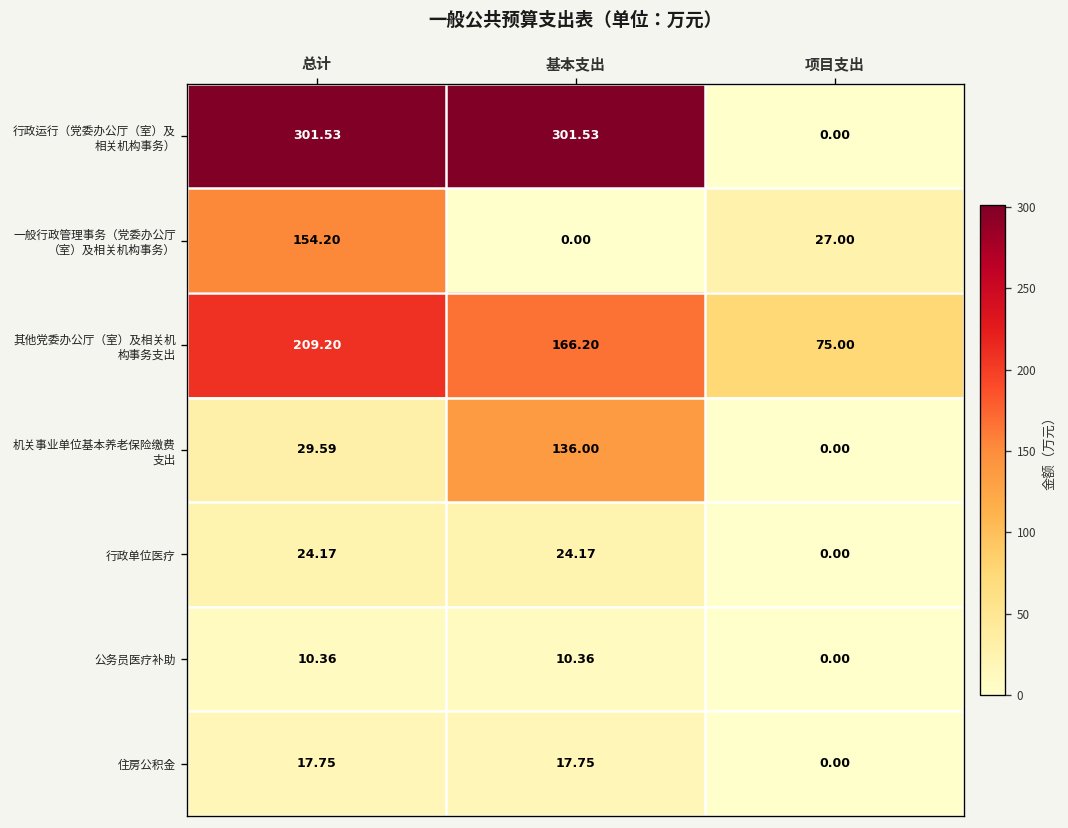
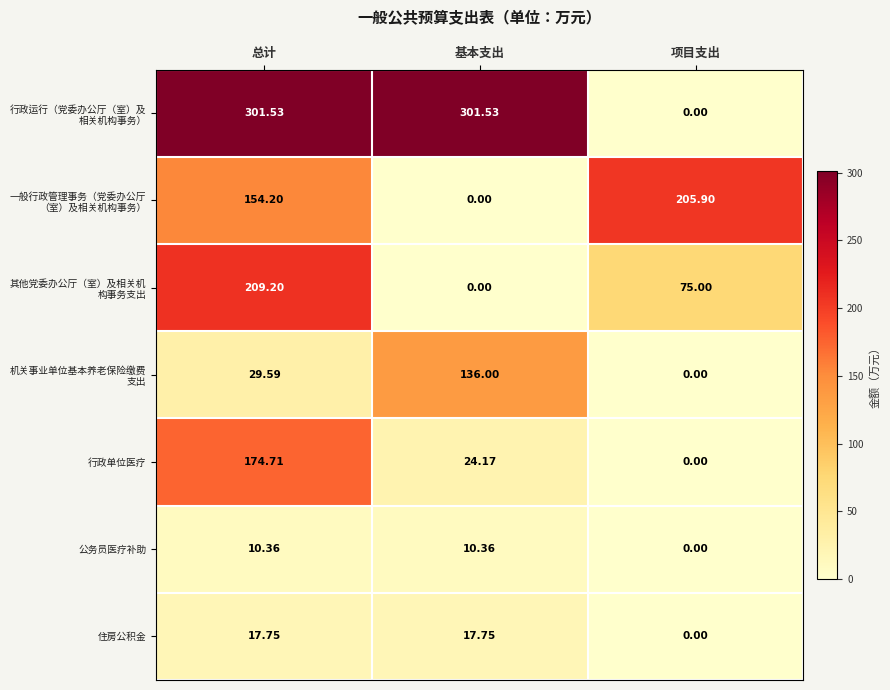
一般行政管理事务（党委办公厅 （室）及相关机构事务）, 项目支出: 27.00 -> 205.90
其他党委办公厅（室）及相关机 构事务支出, 基本支出: 166.20 -> 0.00
行政单位医疗, 总计: 24.17 -> 174.71
